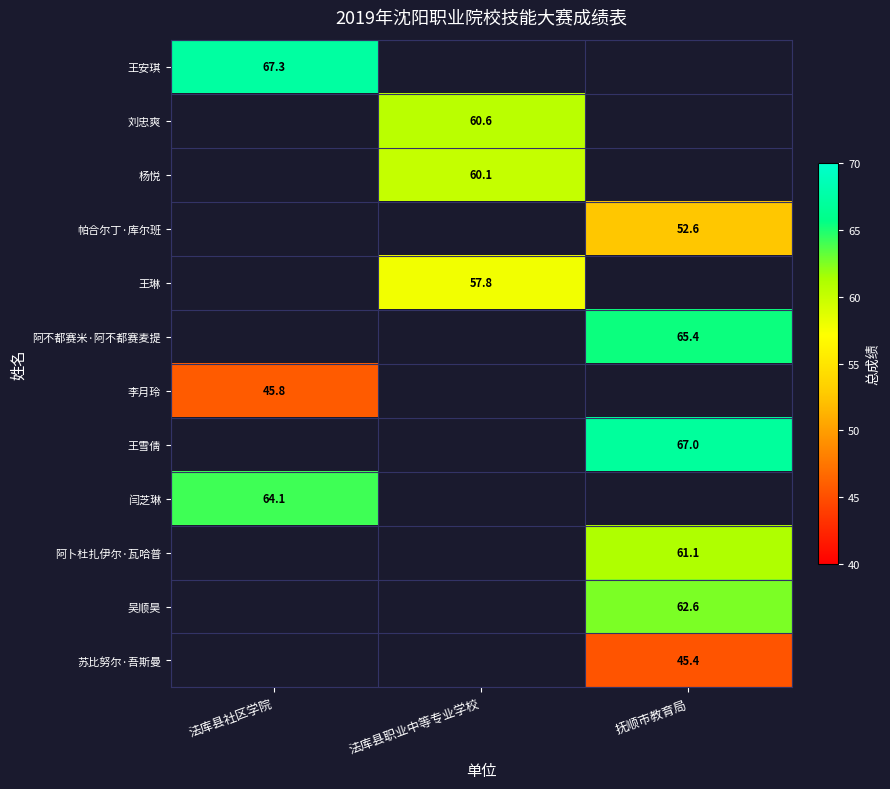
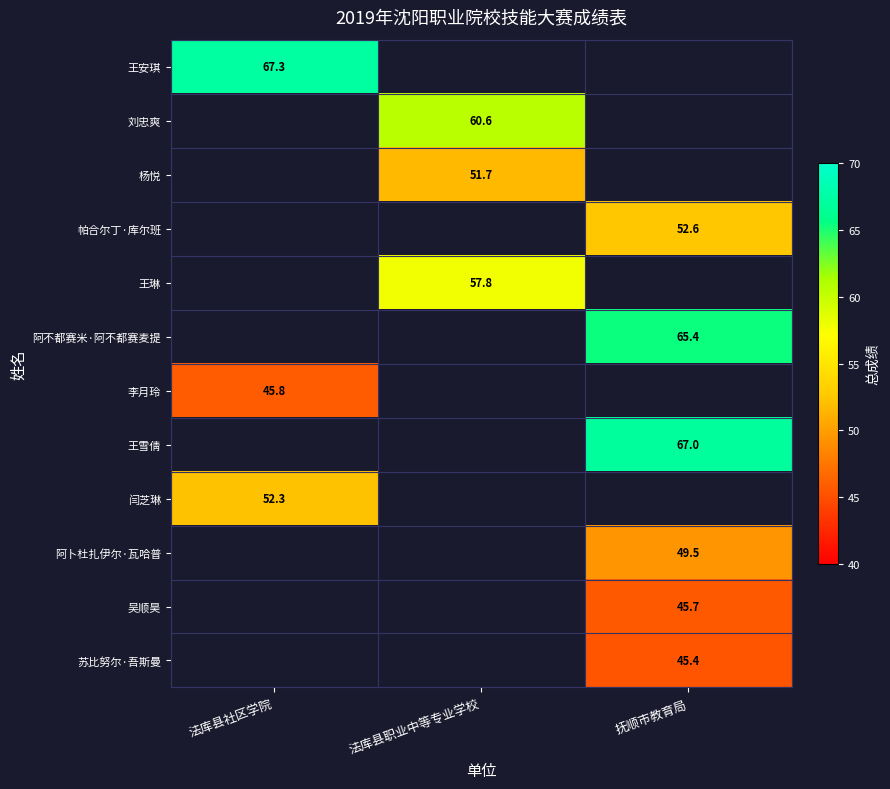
杨悦, 法库县职业中等专业学校: 60.1 -> 51.7
闫芝琳, 法库县社区学院: 64.1 -> 52.3
阿卜杜扎伊尔·瓦哈普, 抚顺市教育局: 61.1 -> 49.5
吴顺昊, 抚顺市教育局: 62.6 -> 45.7
